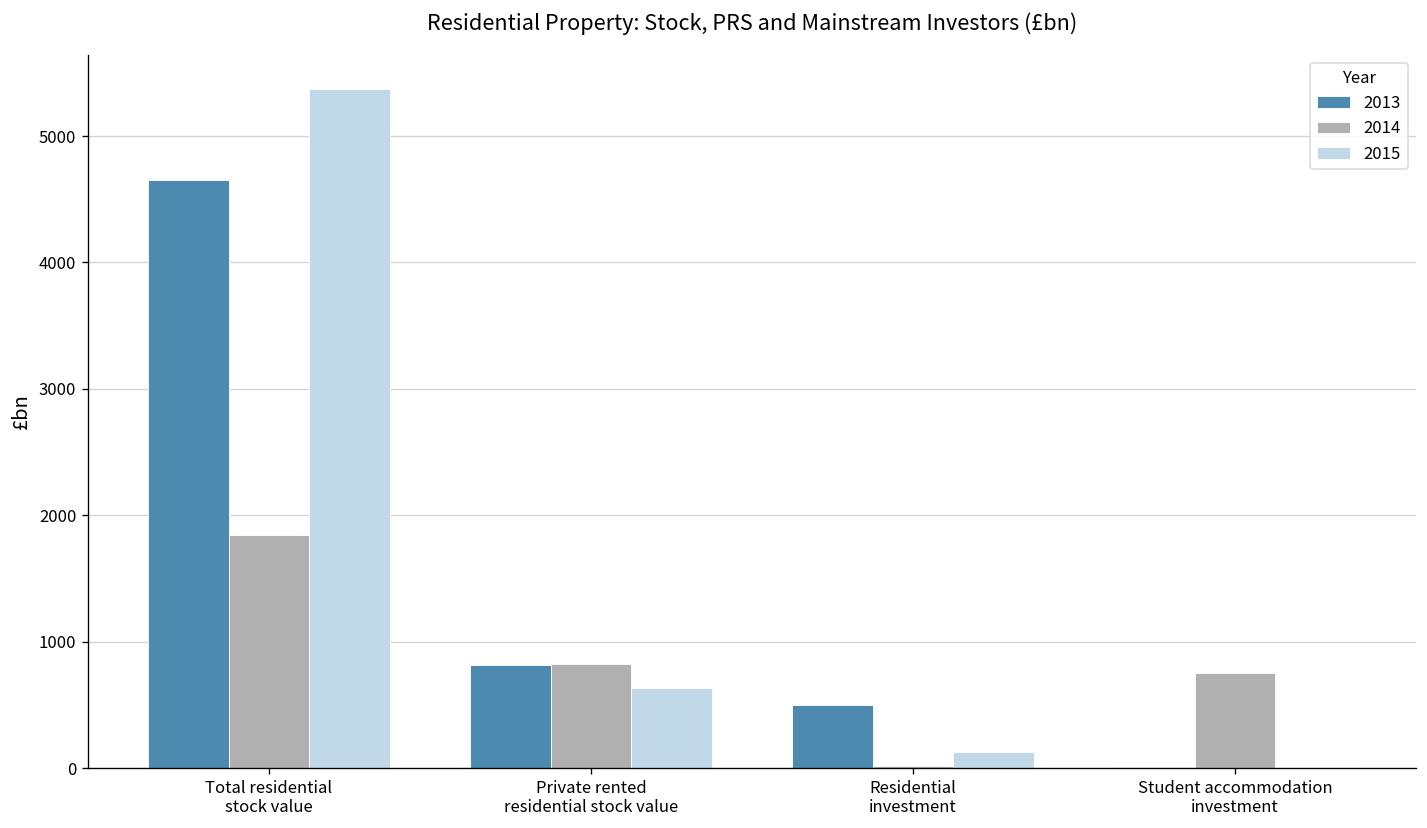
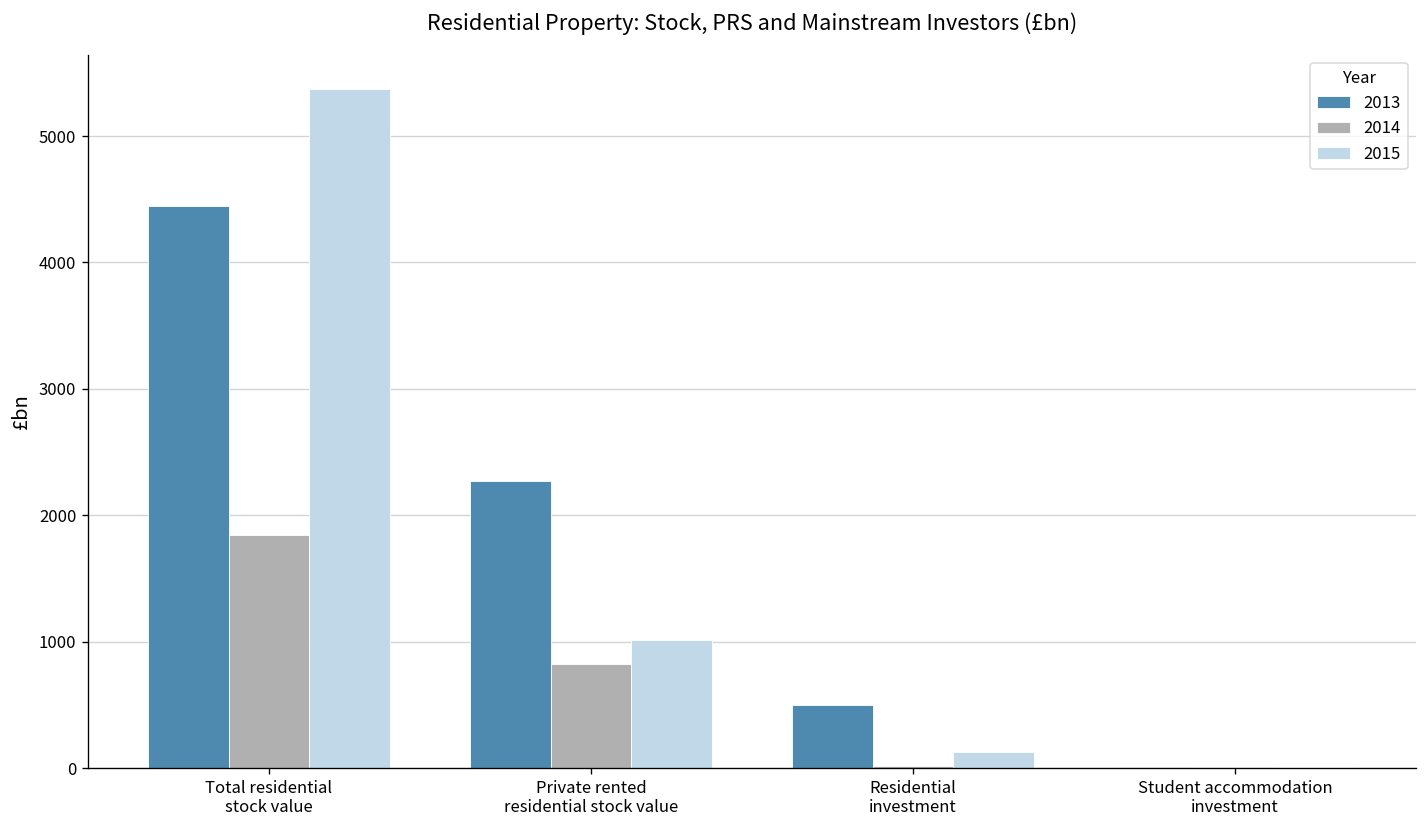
2013, Total residential stock value: 4650 -> 4450
2013, Private rented residential stock value: 820 -> 2270
2015, Private rented residential stock value: 630 -> 1020
2014, Student accommodation investment: 750 -> 10
